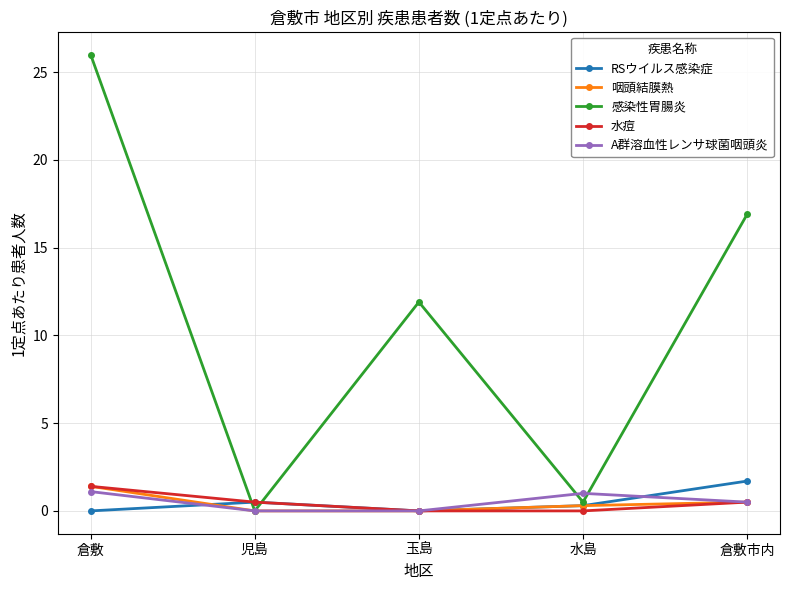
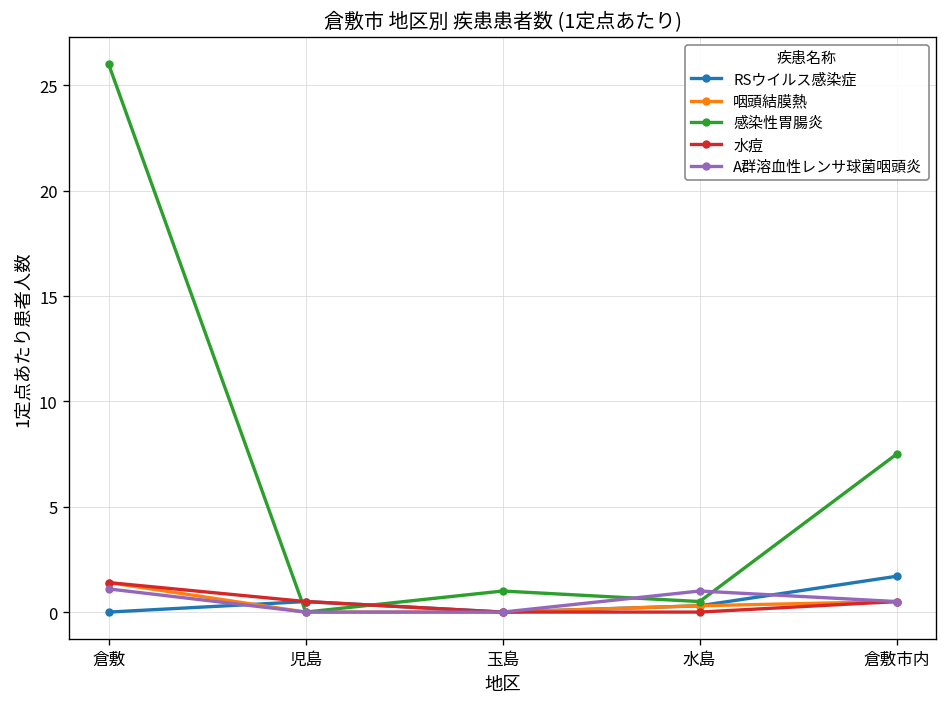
感染性胃腸炎, 玉島: 11.9 -> 1.0
感染性胃腸炎, 倉敷市内: 16.9 -> 7.5
